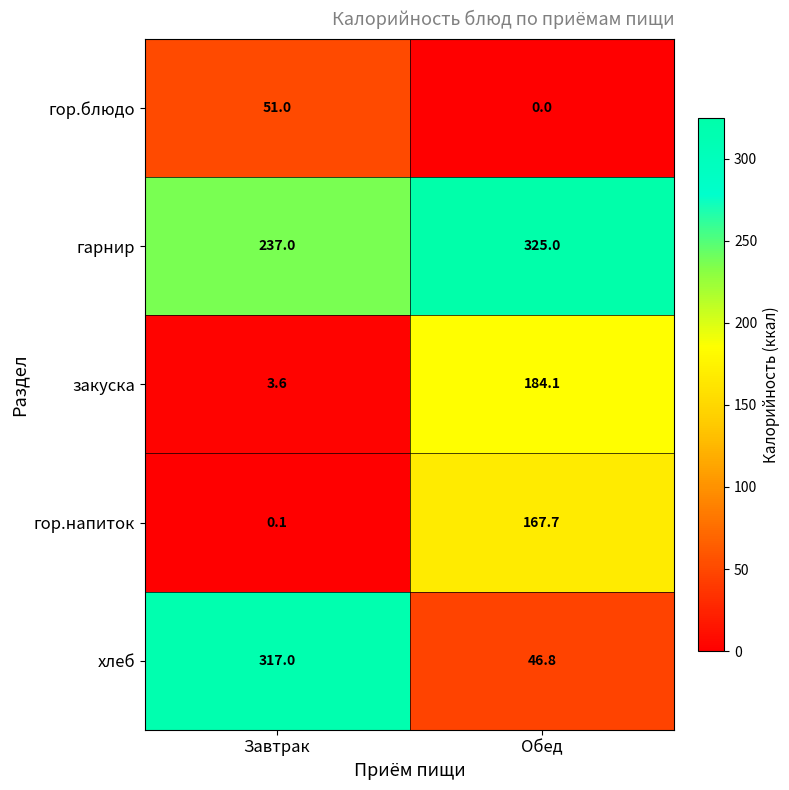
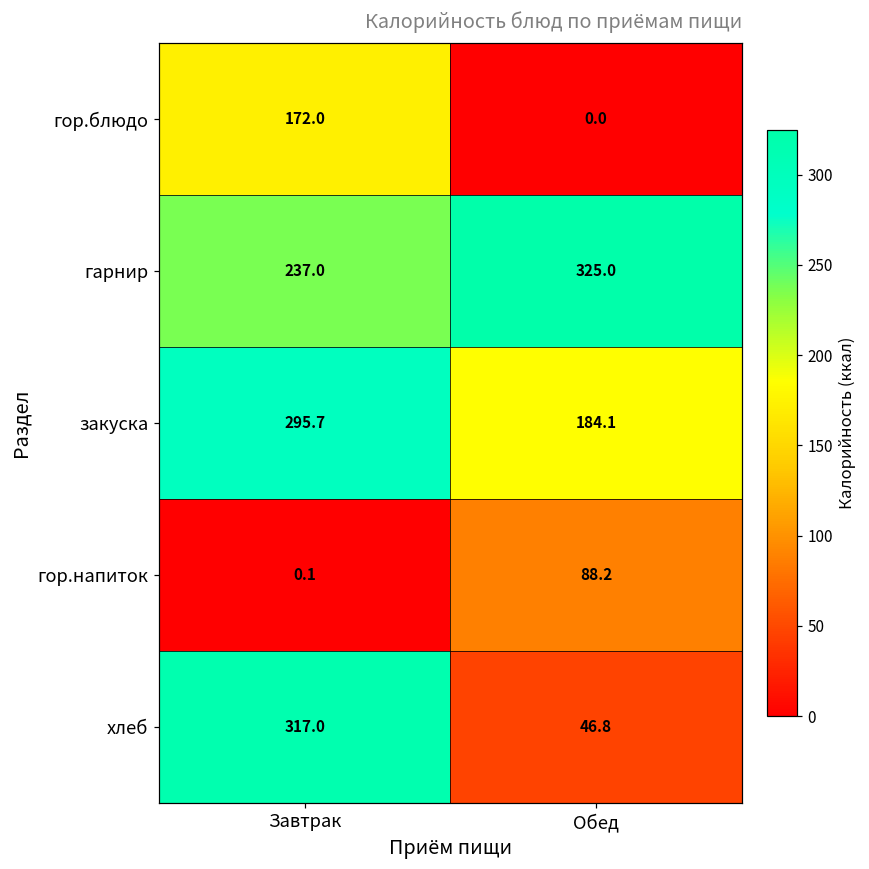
гор.блюдо, Завтрак: 51.0 -> 172.0
закуска, Завтрак: 3.6 -> 295.7
гор.напиток, Обед: 167.7 -> 88.2
